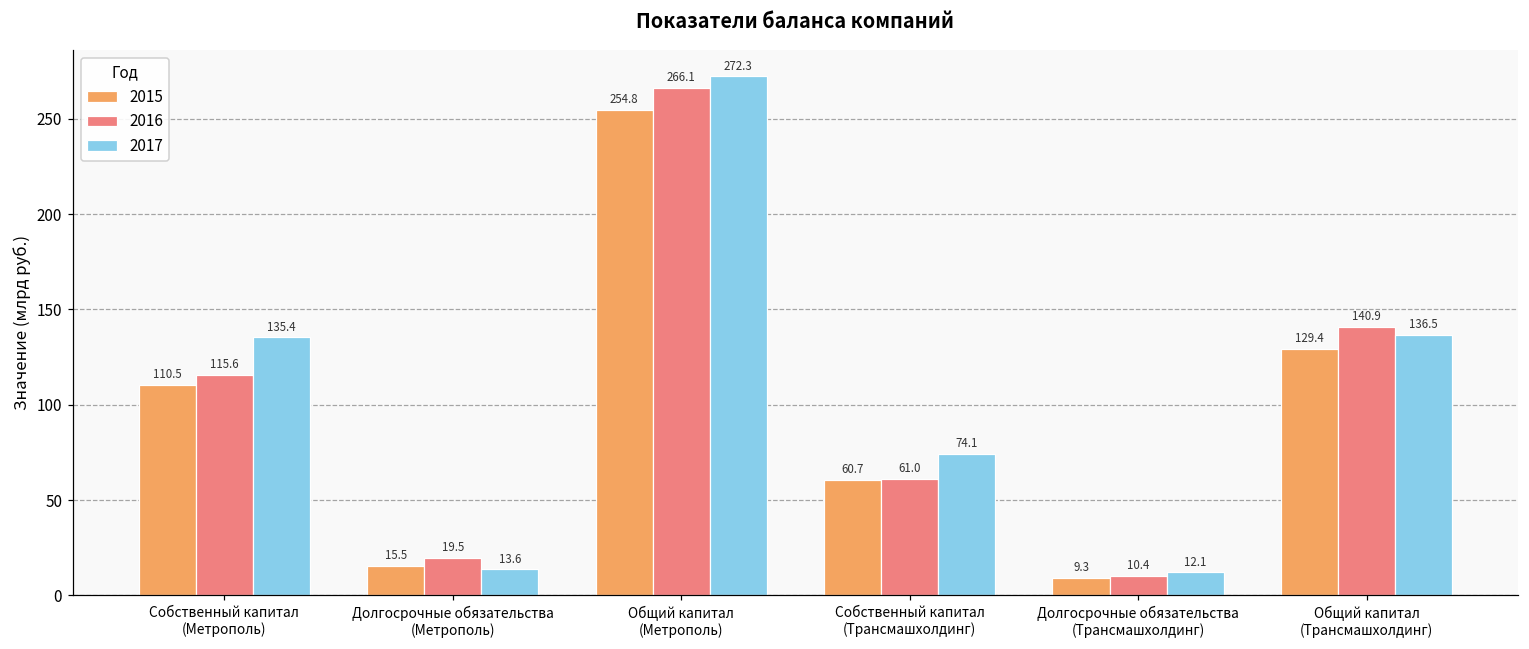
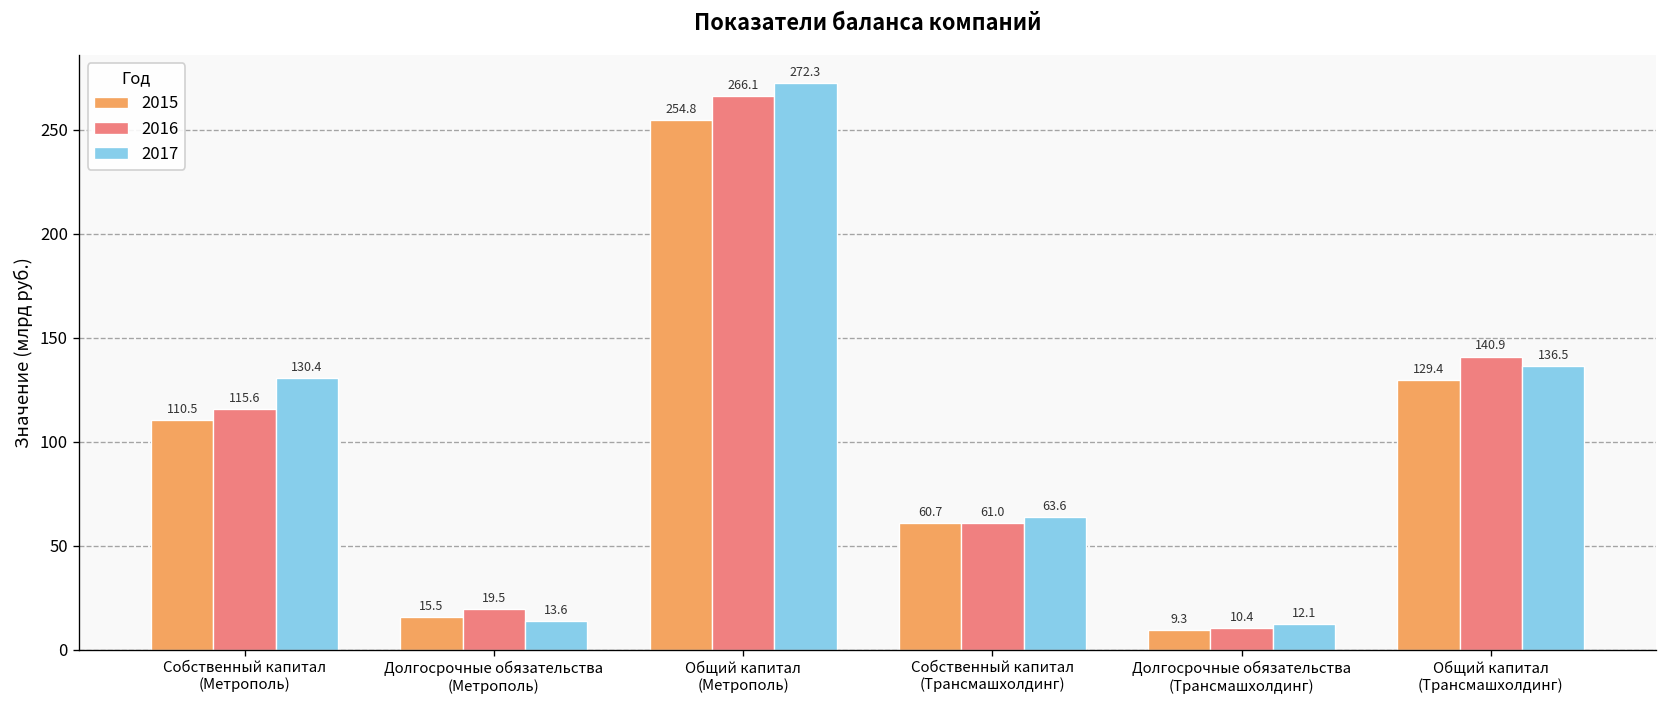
2017, Собственный капитал (Метрополь): 135.4 -> 130.4
2017, Собственный капитал (Трансмашхолдинг): 74.1 -> 63.6
